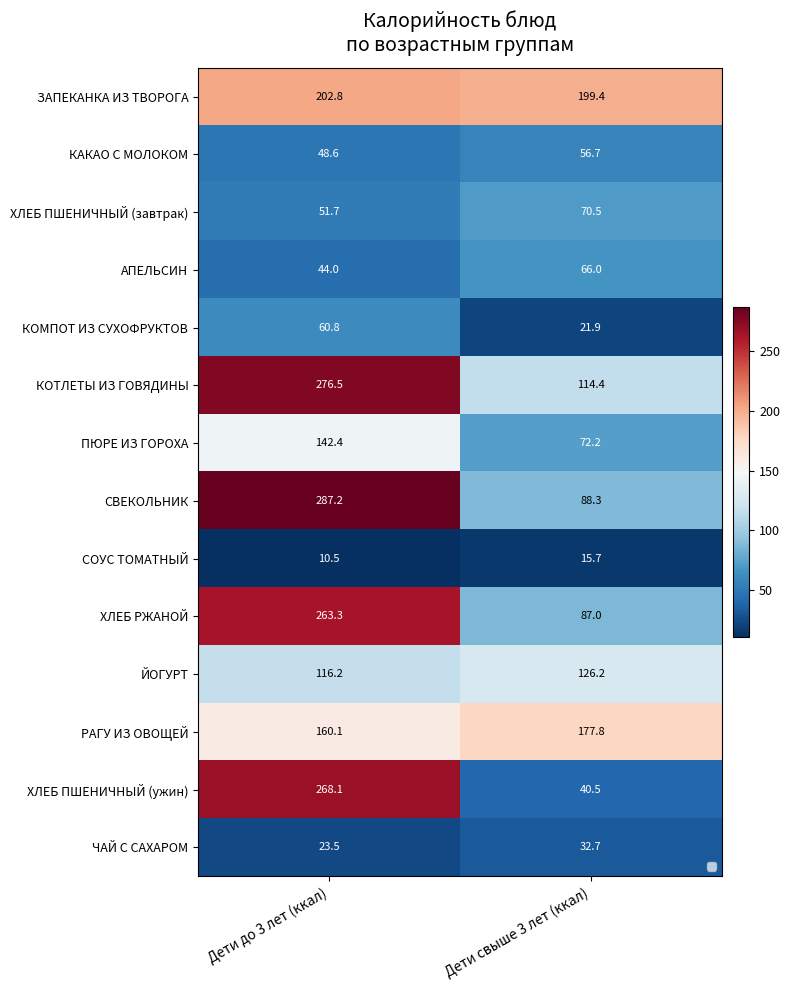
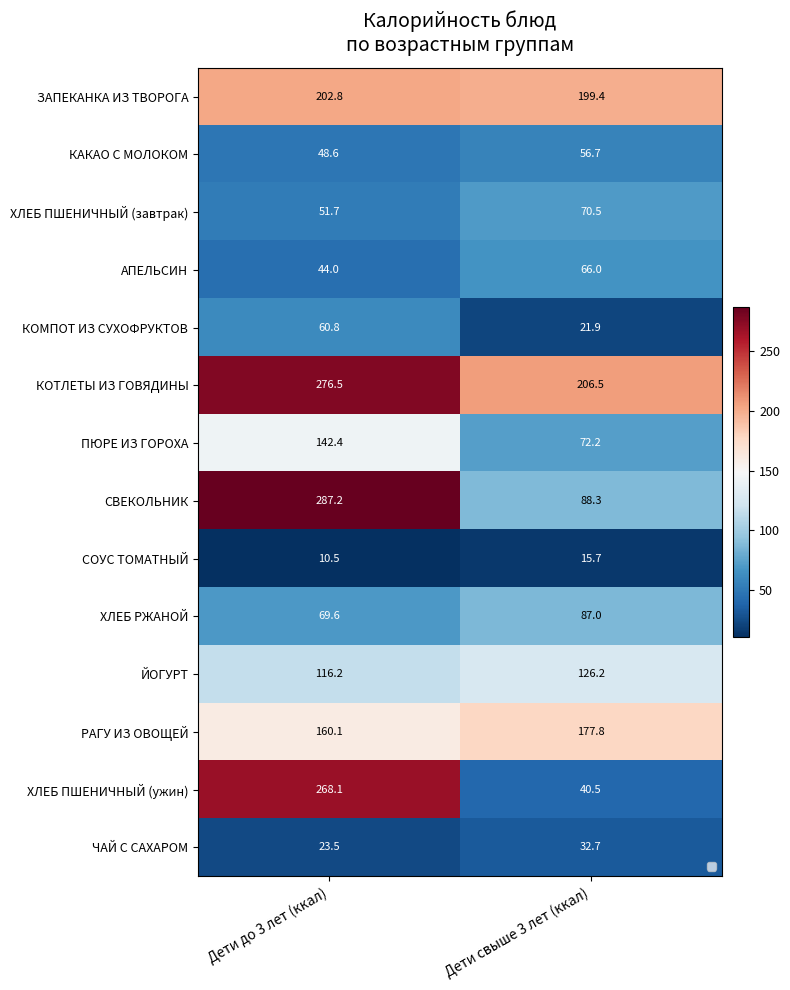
КОТЛЕТЫ ИЗ ГОВЯДИНЫ, Дети свыше 3 лет (ккал): 114.4 -> 206.5
ХЛЕБ РЖАНОЙ, Дети до 3 лет (ккал): 263.3 -> 69.6
